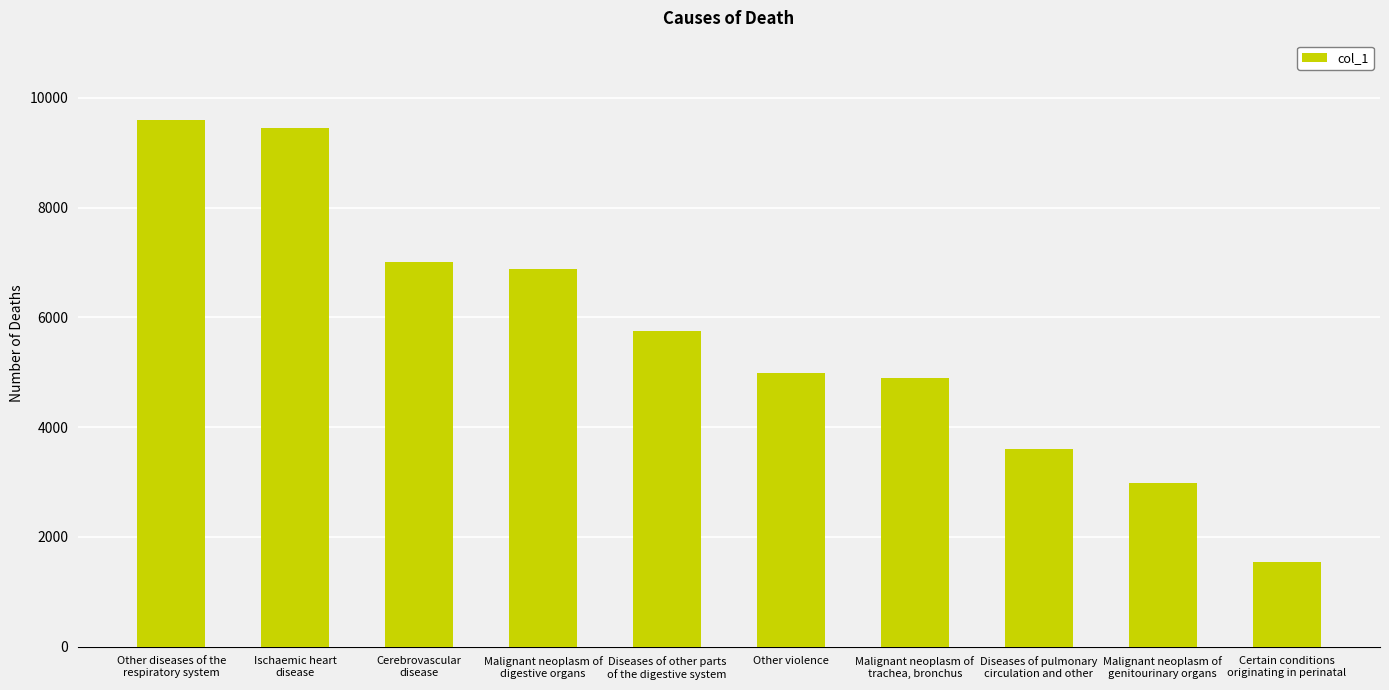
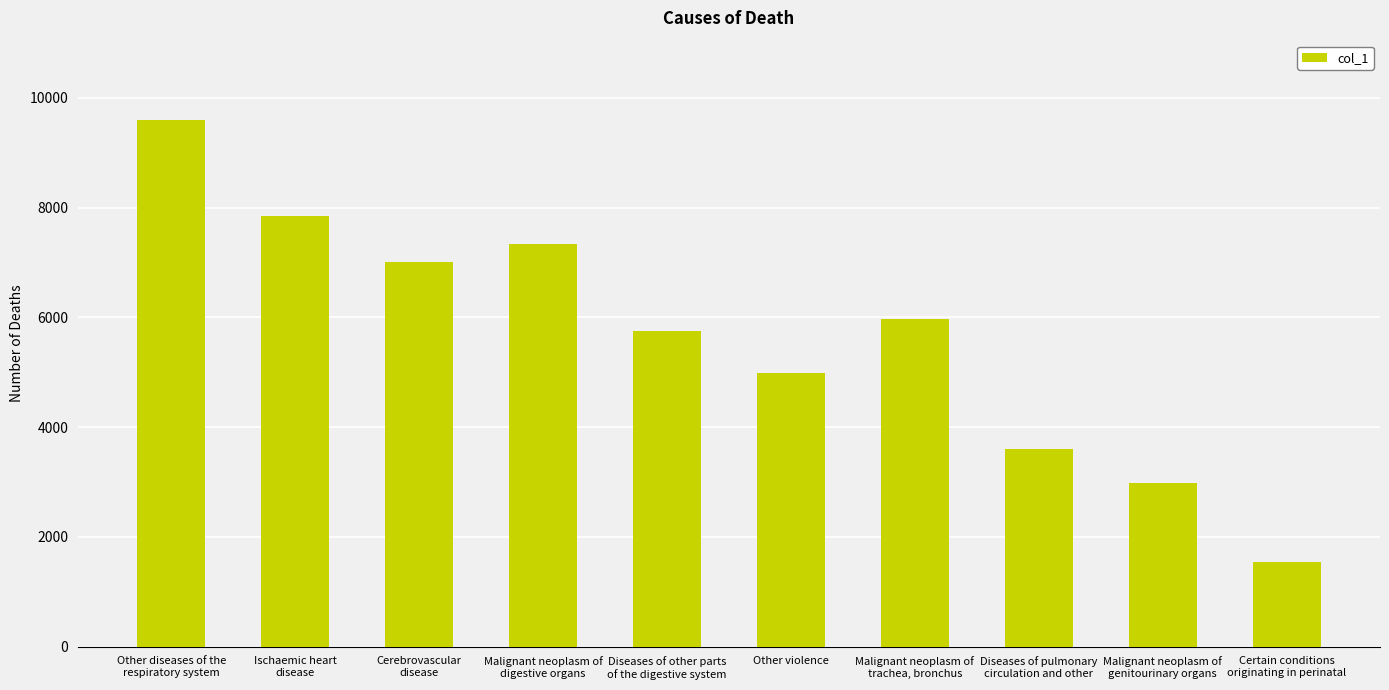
Ischaemic heart disease: 9400 -> 7800
Malignant neoplasm of digestive organs: 6900 -> 7300
Malignant neoplasm of trachea, bronchus: 4900 -> 6000
